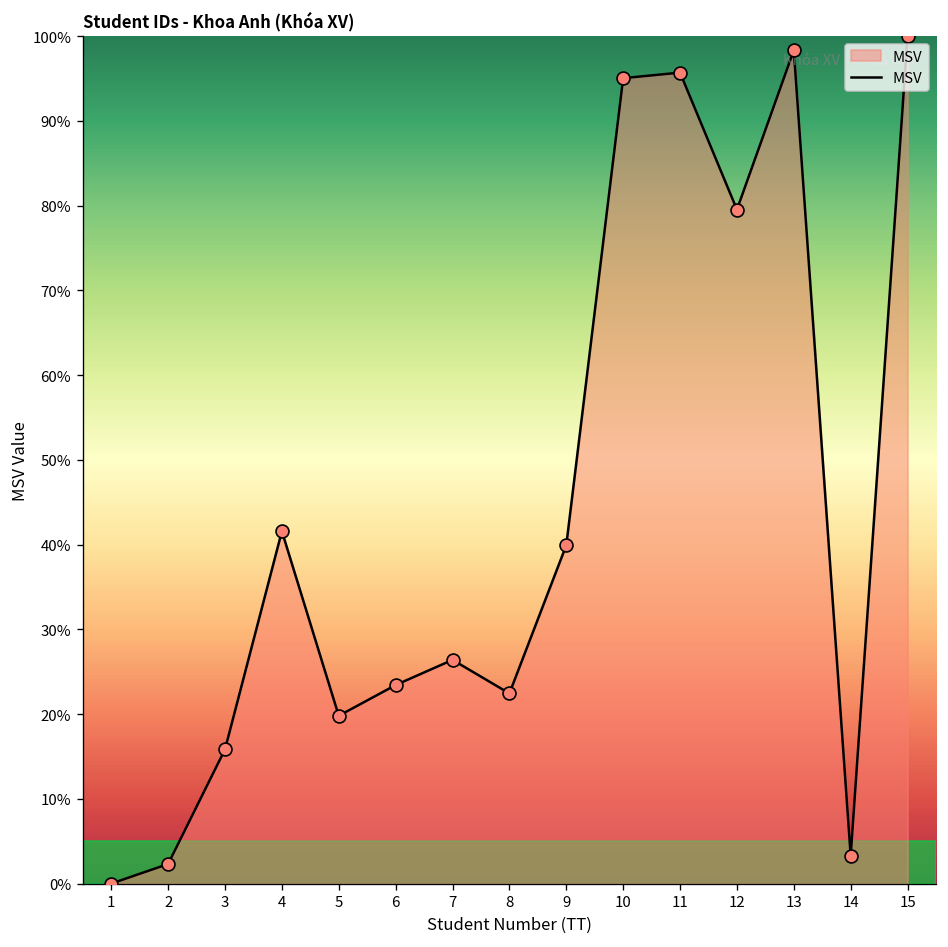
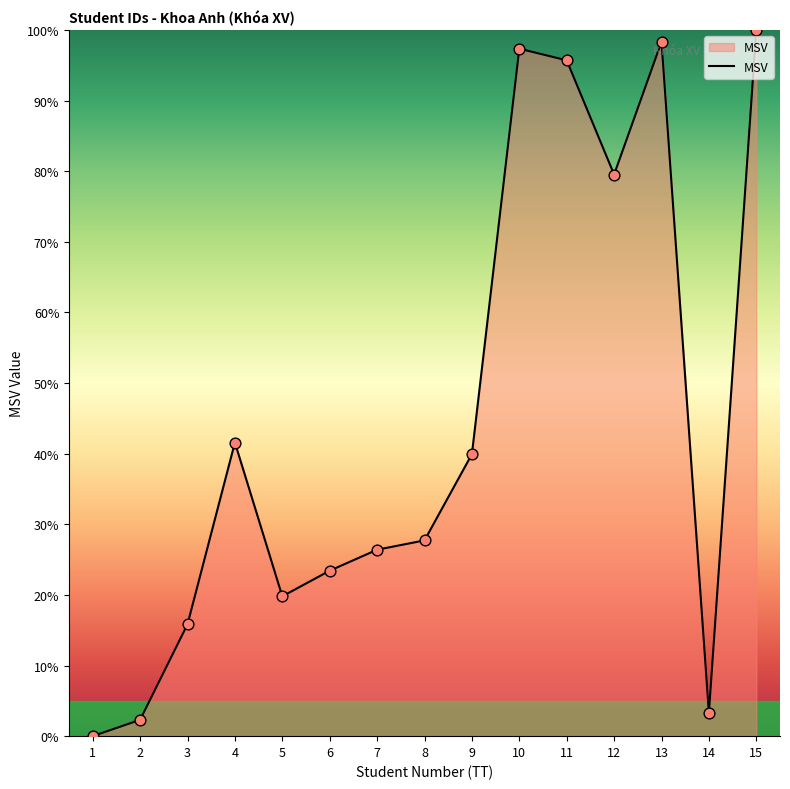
8: 22% -> 28%
10: 95% -> 97%
